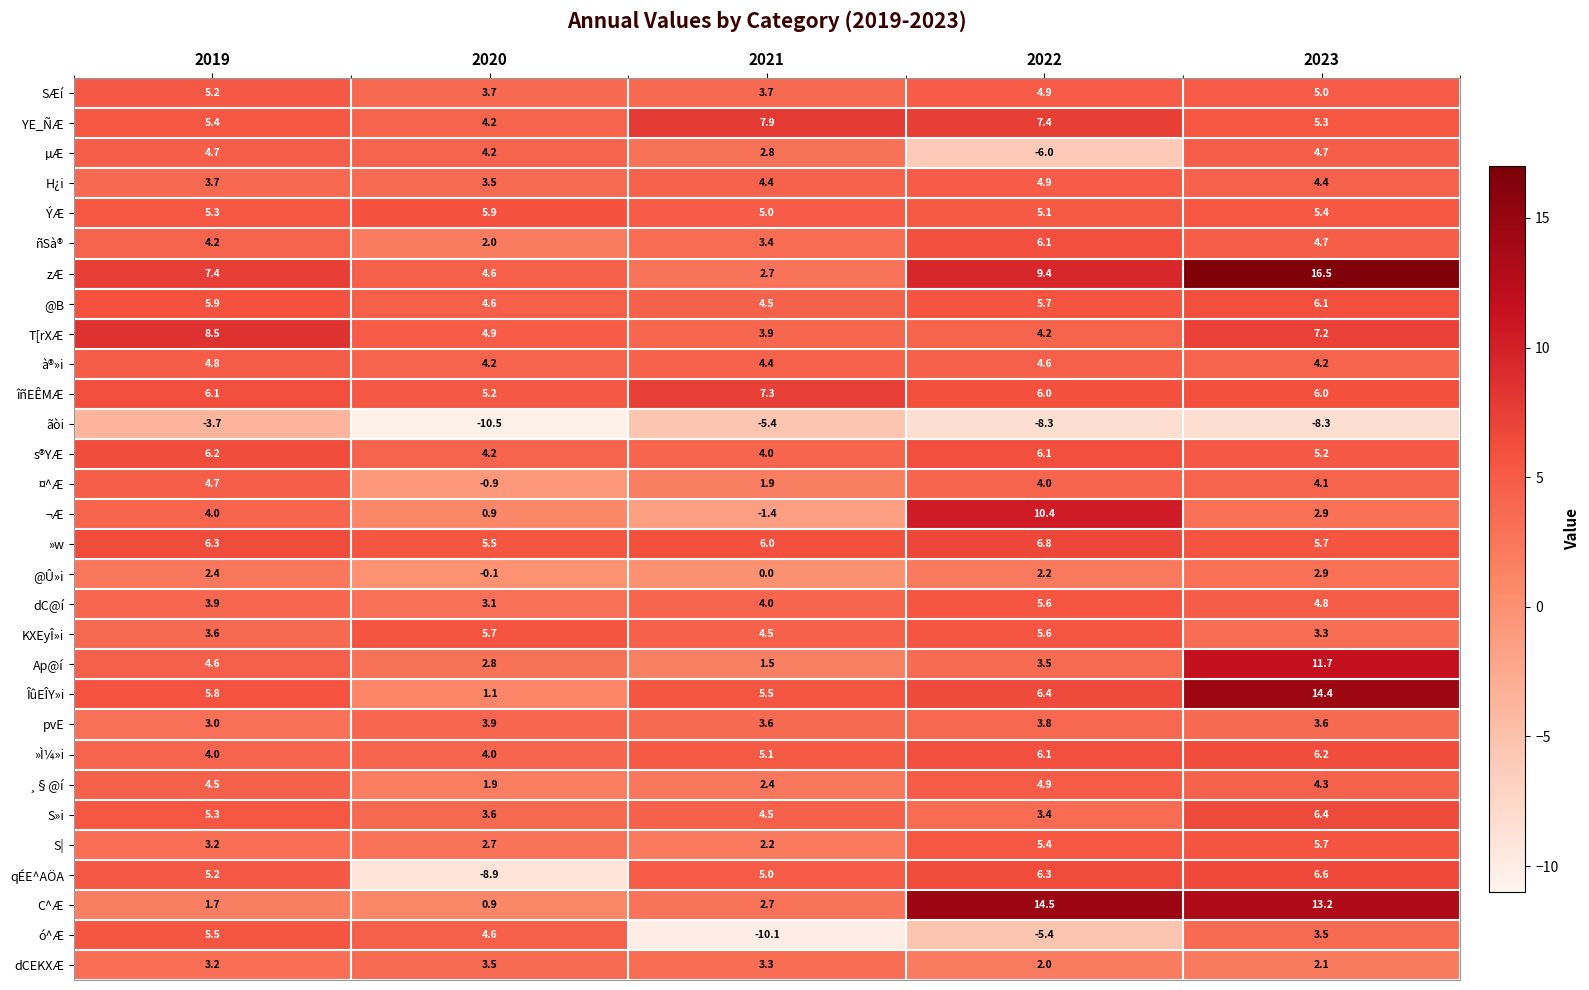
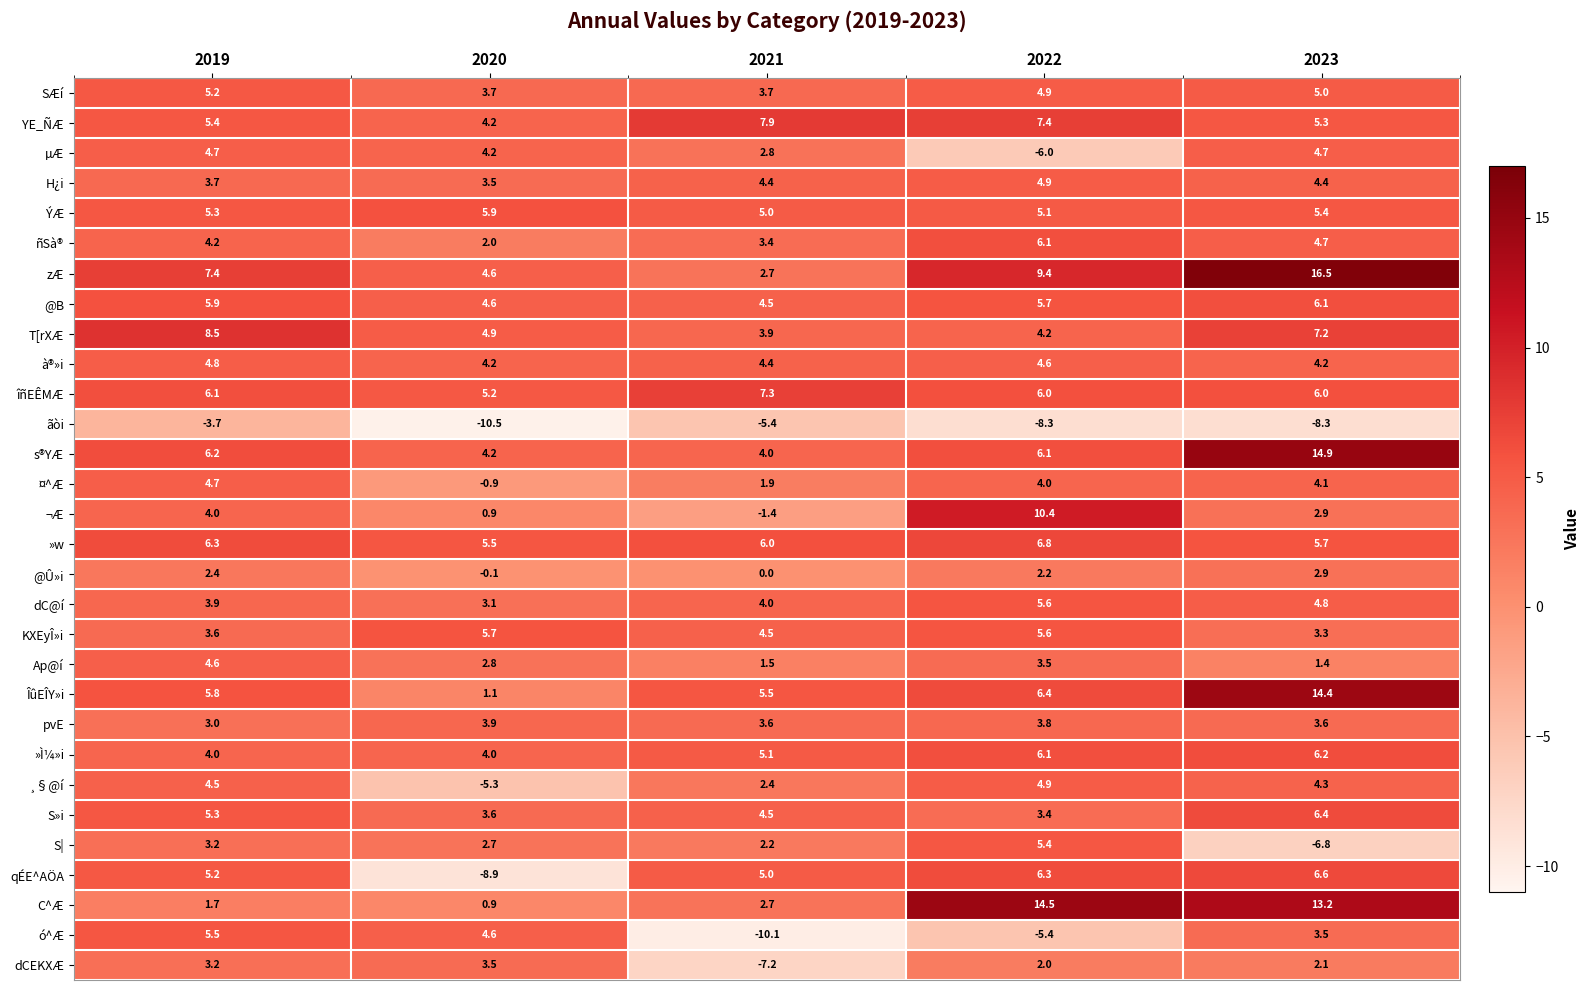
s®YÆ, 2023: 5.2 -> 14.9
Ap@í, 2023: 11.7 -> 1.4
¸§@í, 2020: 1.9 -> -5.3
S|, 2023: 5.7 -> -6.8
dCEKXÆ, 2021: 3.3 -> -7.2
